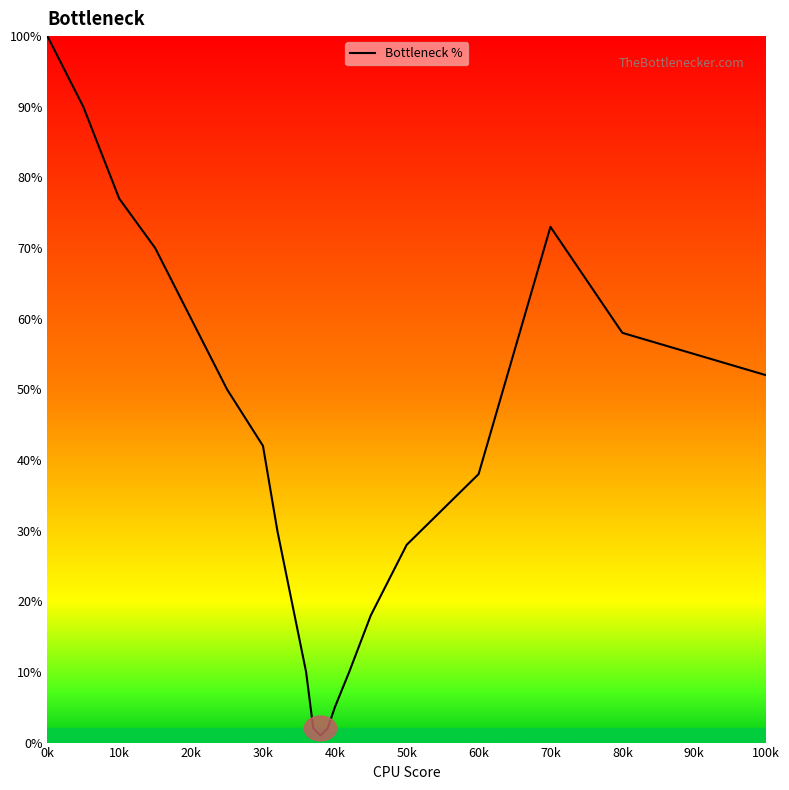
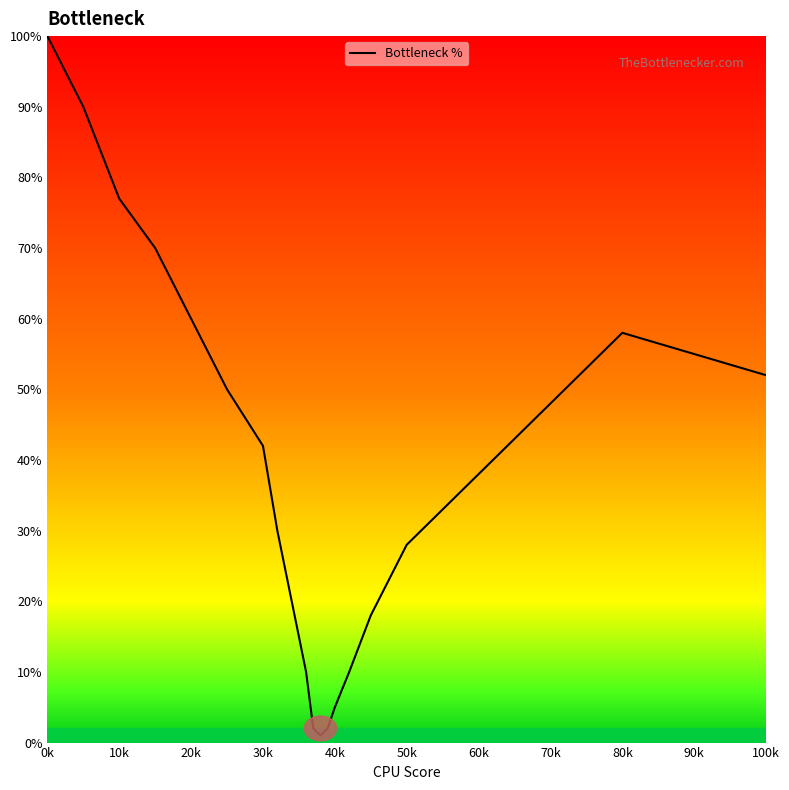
70k: 73% -> 48%
